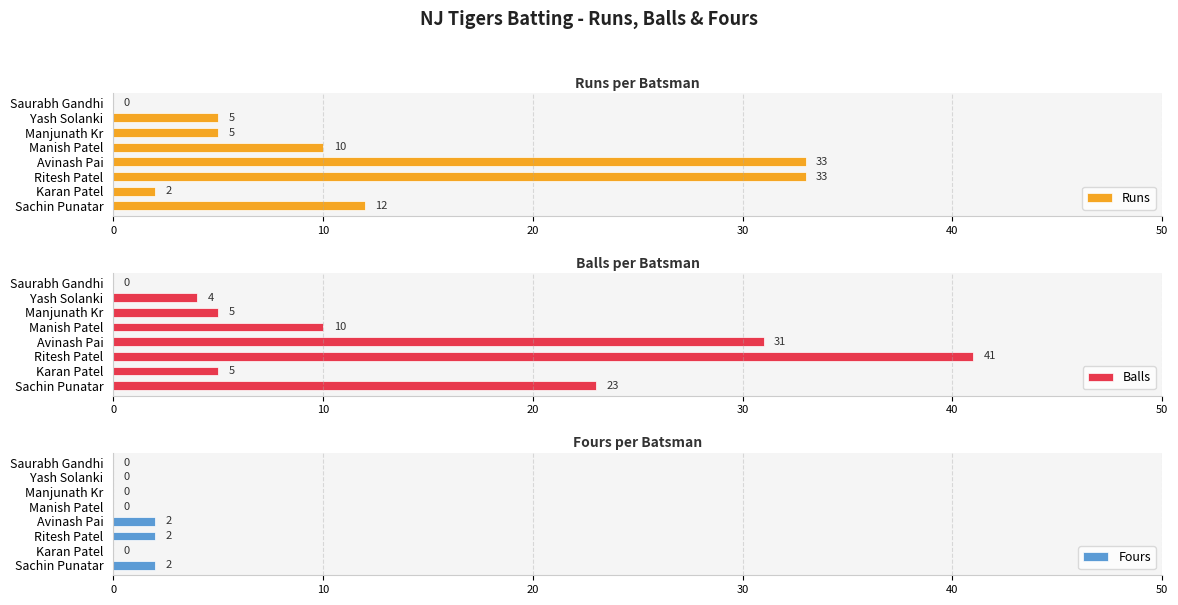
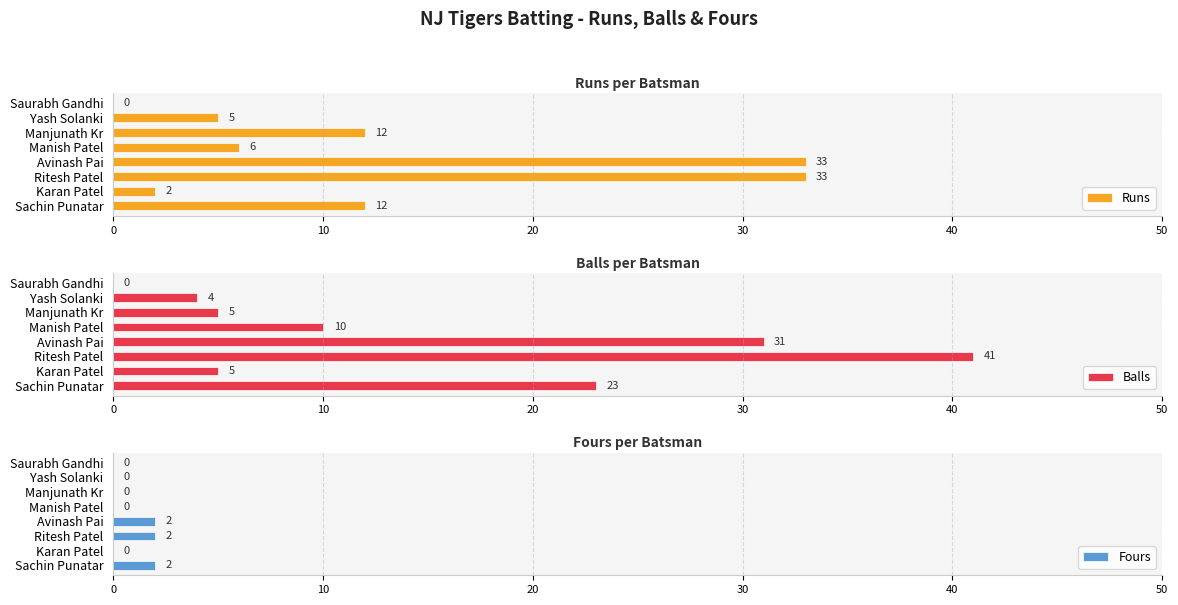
Runs per Batsman, Manjunath Kr: 5 -> 12
Runs per Batsman, Manish Patel: 10 -> 6
